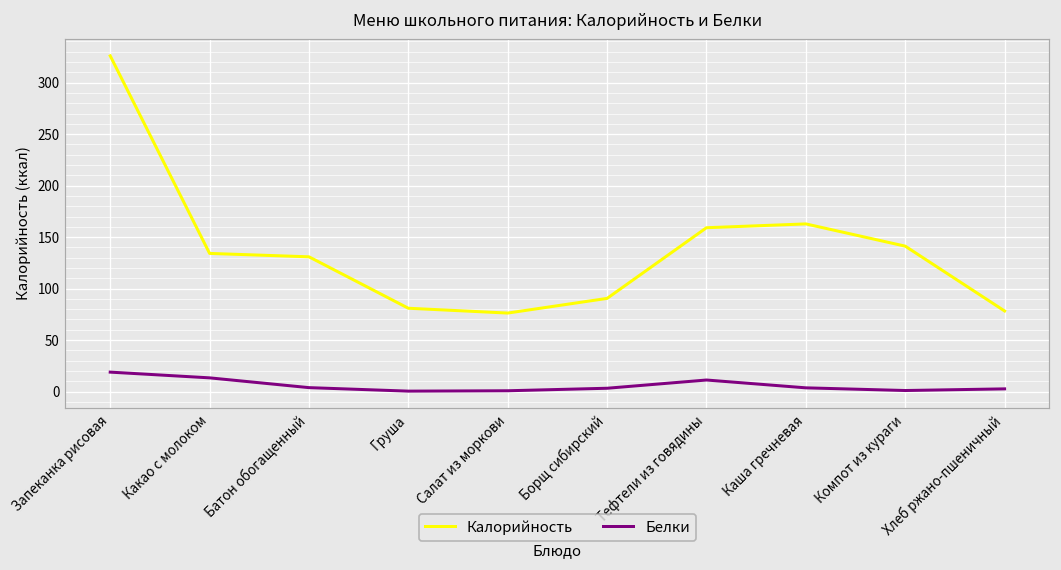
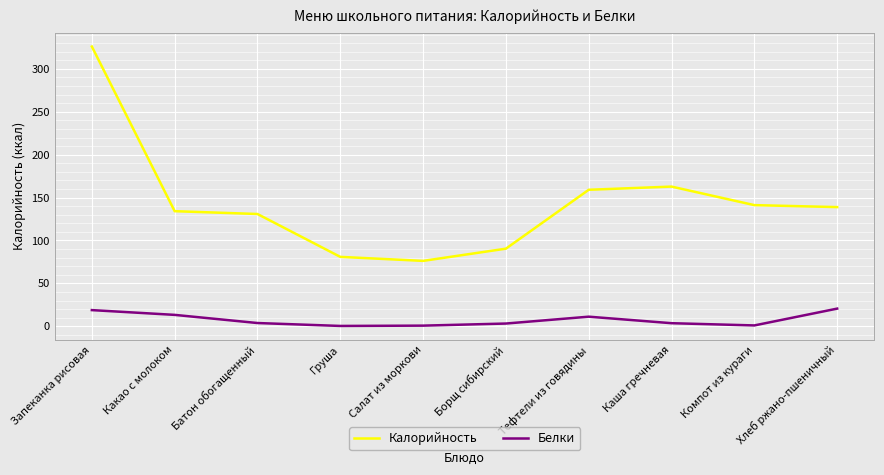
Калорийность, Хлеб ржано-пшеничный: 80 -> 140
Белки, Хлеб ржано-пшеничный: 0 -> 20
